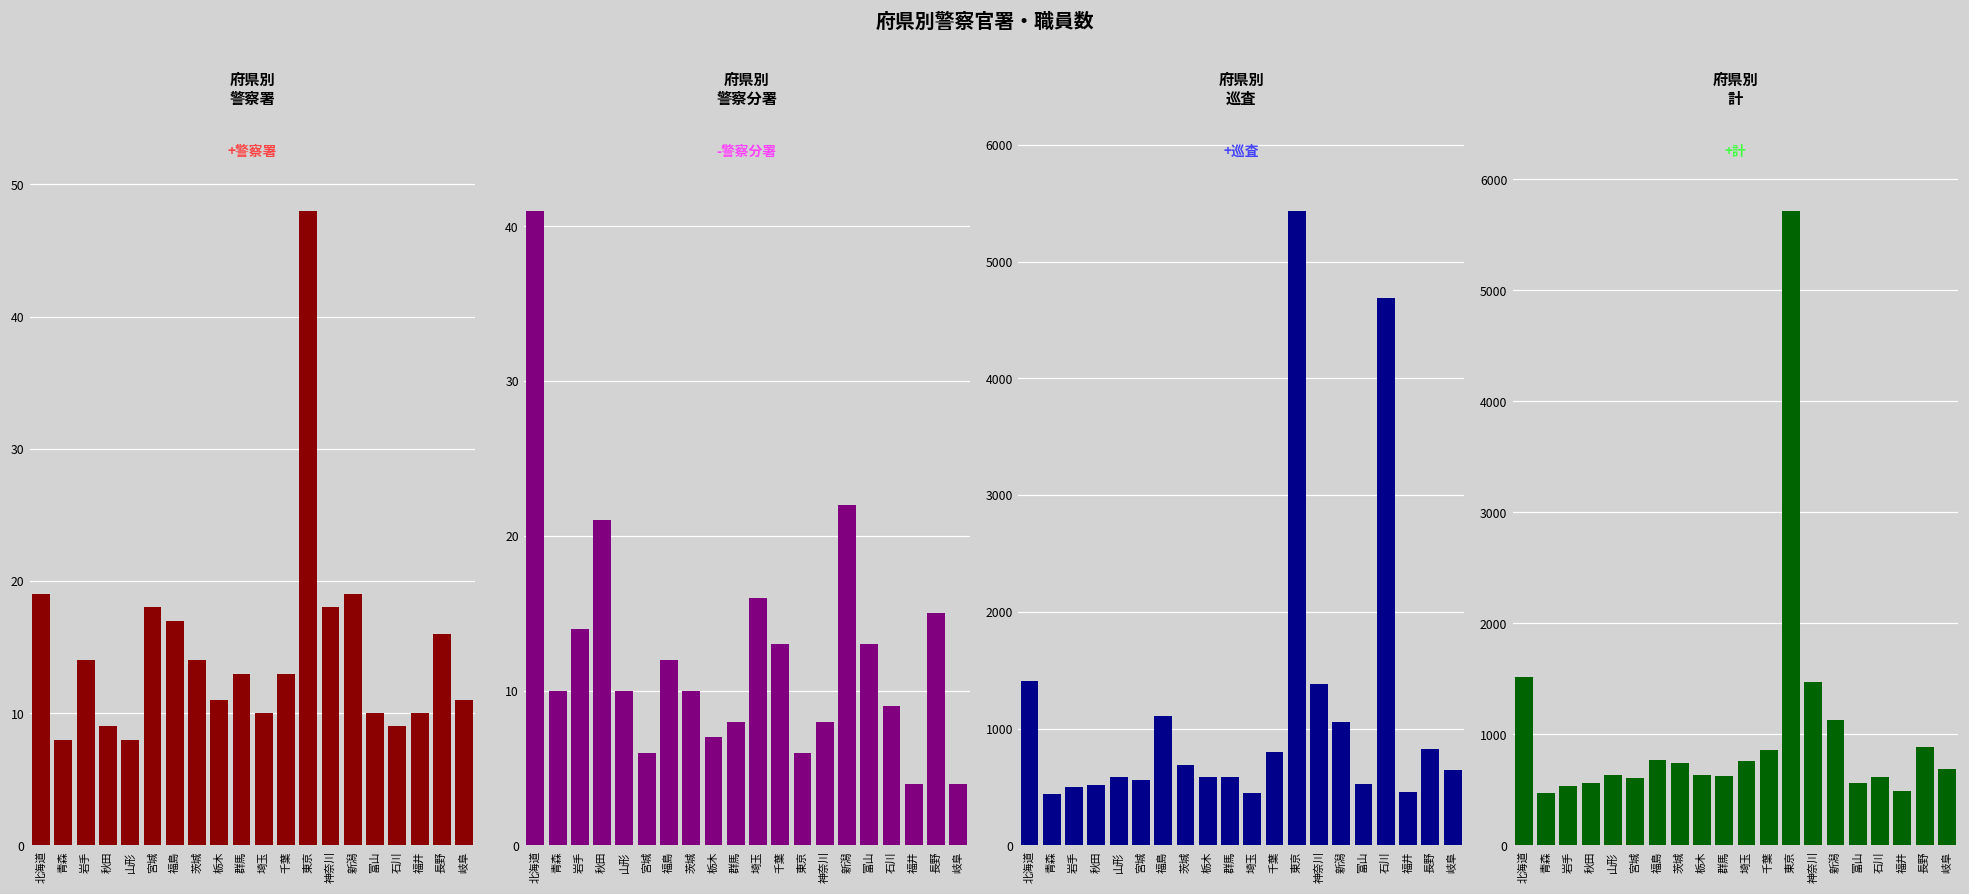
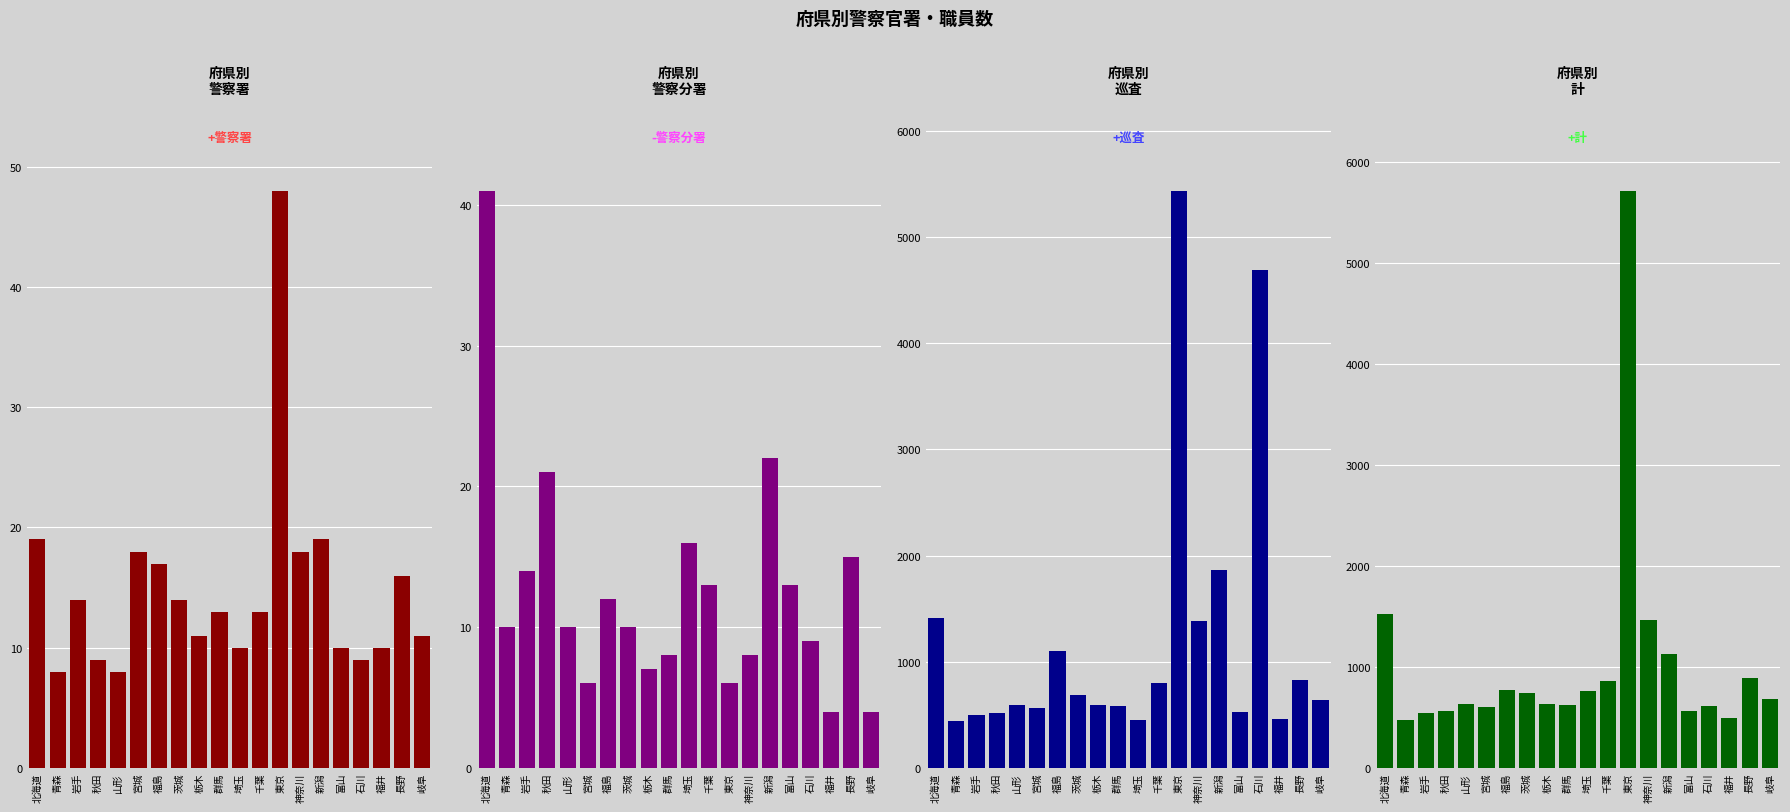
府県別 巡査, 新潟: 1060 -> 1870
